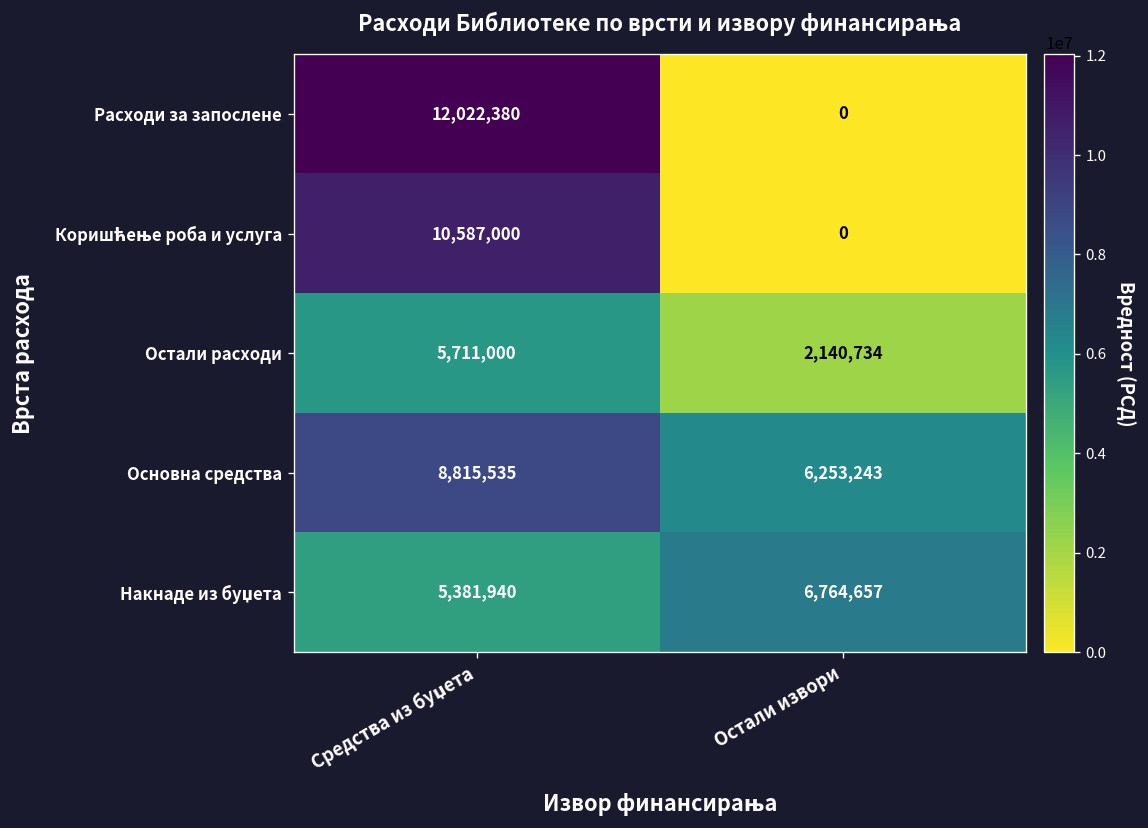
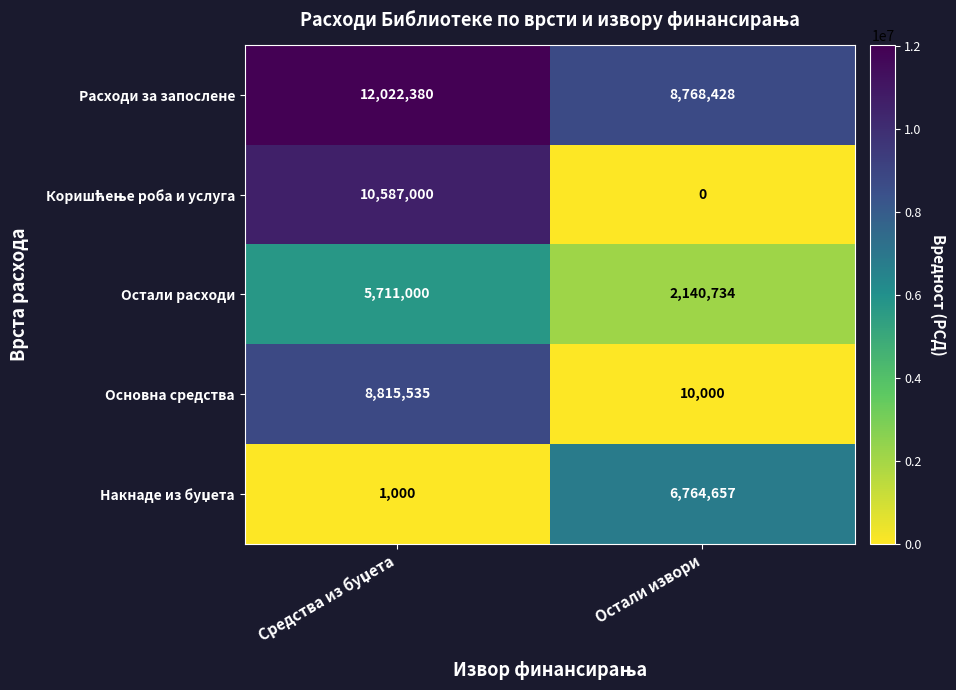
Расходи за запослене, Остали извори: 0 -> 8,768,428
Основна средства, Остали извори: 6,253,243 -> 10,000
Накнаде из буџета, Средства из буџета: 5,381,940 -> 1,000
